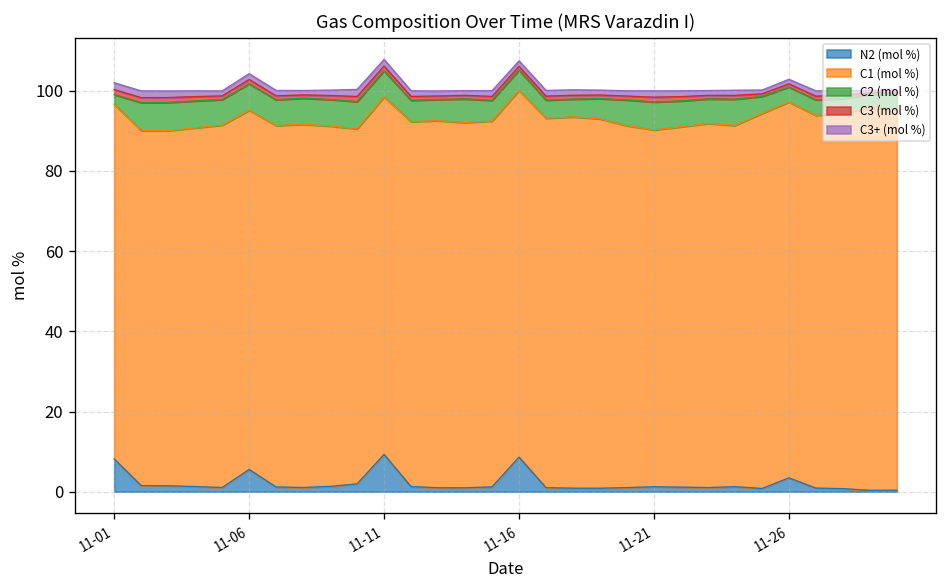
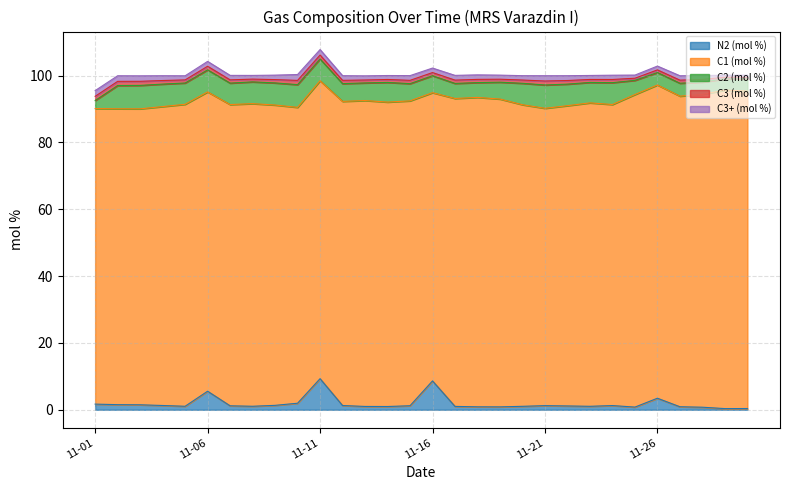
N2 (mol %), 11-01: 8 -> 2
C1 (mol %), 11-16: 91 -> 86
